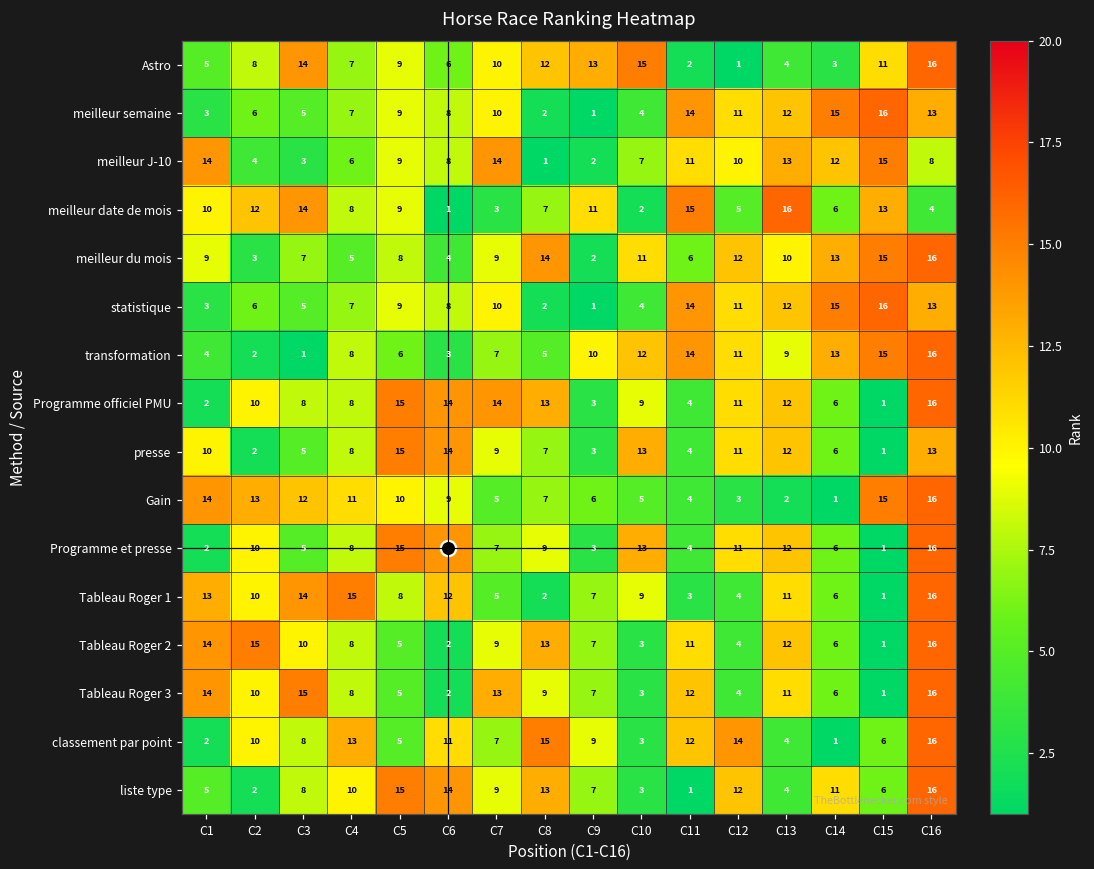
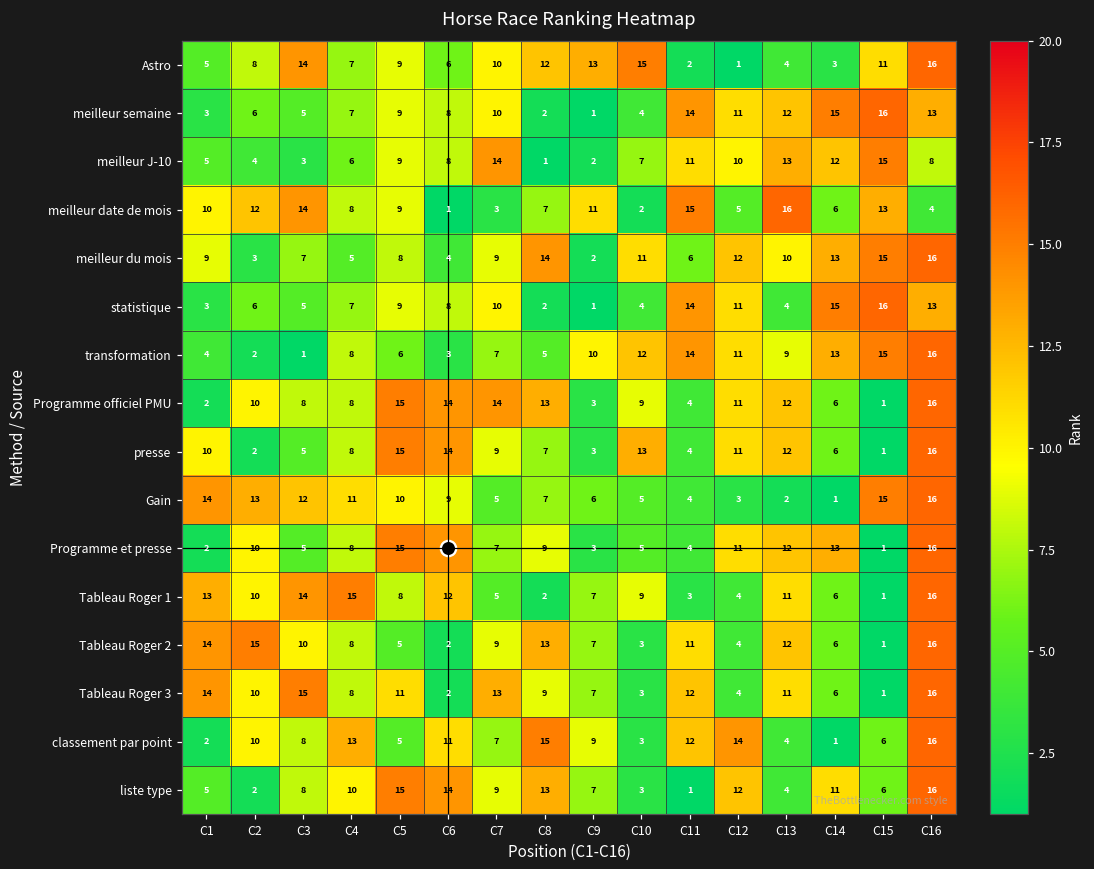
meilleur J-10, C1: 14 -> 5
statistique, C13: 12 -> 4
presse, C16: 13 -> 16
Programme et presse, C10: 13 -> 5
Programme et presse, C14: 6 -> 13
Tableau Roger 3, C5: 5 -> 11
